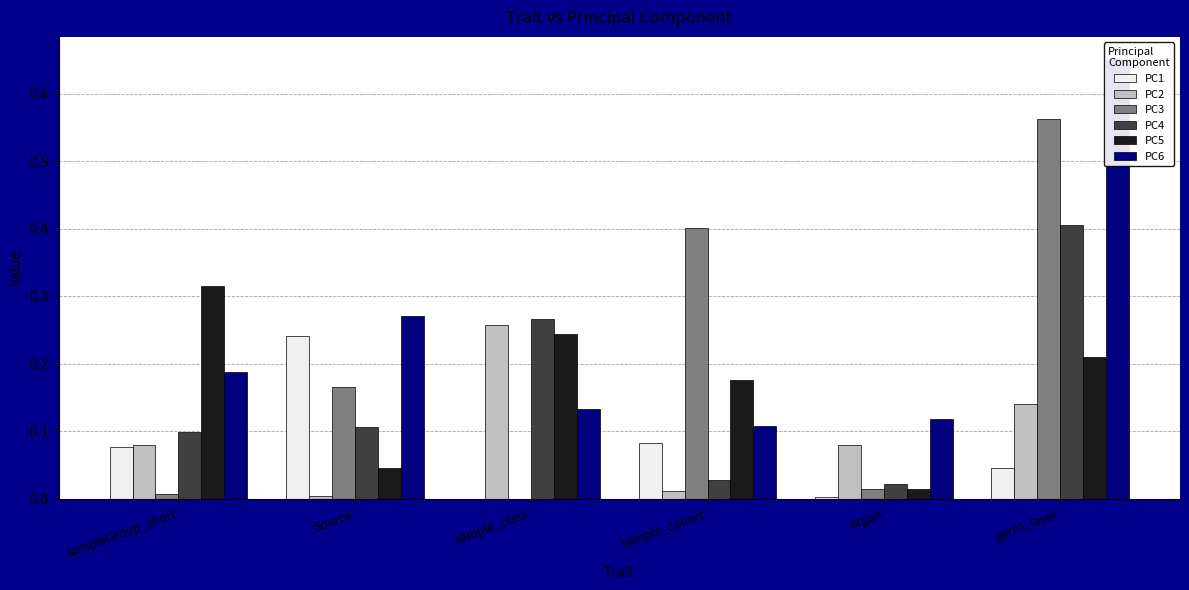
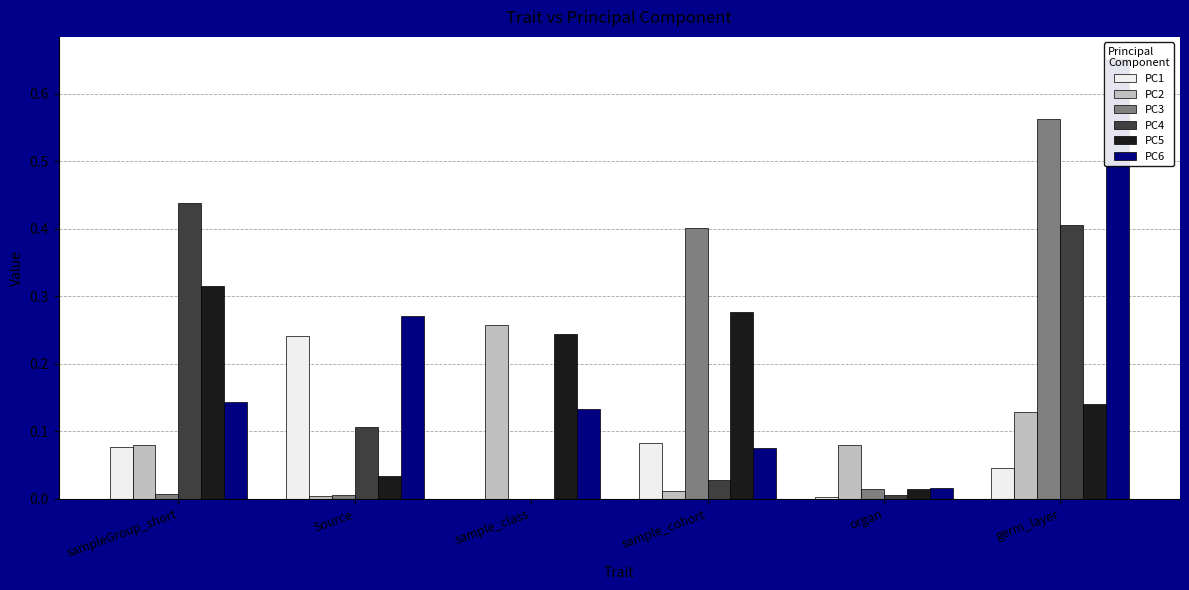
PC4, sampleGroup_short: 0.10 -> 0.44
PC6, sampleGroup_short: 0.19 -> 0.14
PC3, Source: 0.17 -> 0.01
PC5, Source: 0.05 -> 0.03
PC4, sample_class: 0.27 -> 0.00
PC5, sample_cohort: 0.18 -> 0.28
PC6, sample_cohort: 0.11 -> 0.07
PC4, organ: 0.02 -> 0.01
PC6, organ: 0.12 -> 0.02
PC2, germ_layer: 0.14 -> 0.13
PC5, germ_layer: 0.21 -> 0.14
